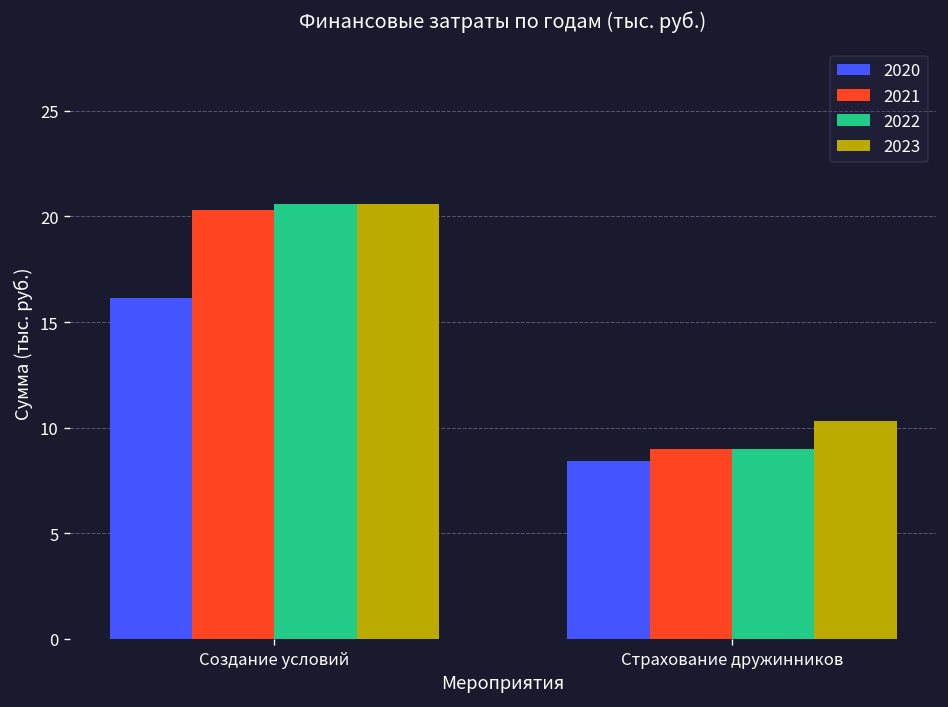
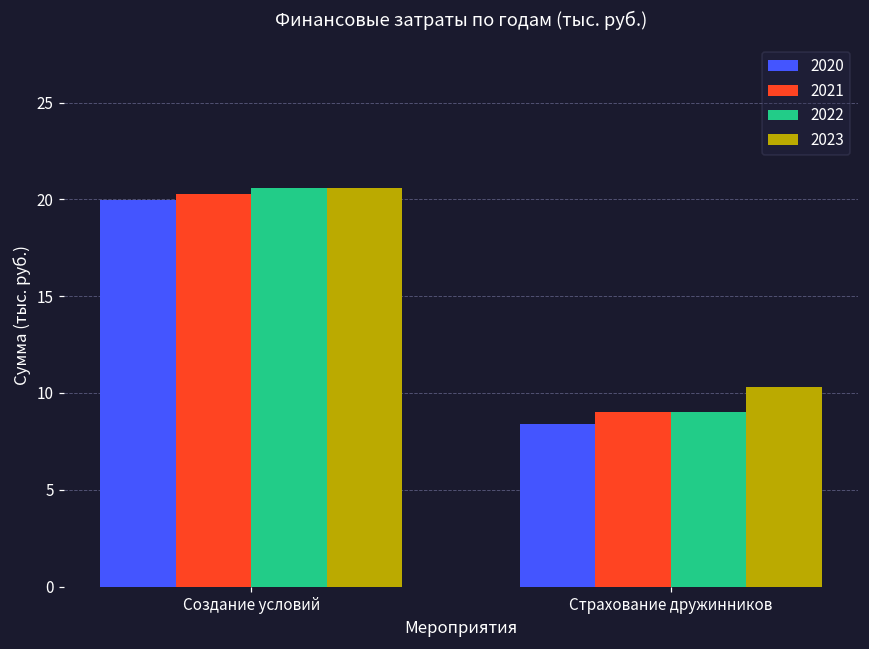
2020, Создание условий: 16.1 -> 20.0
